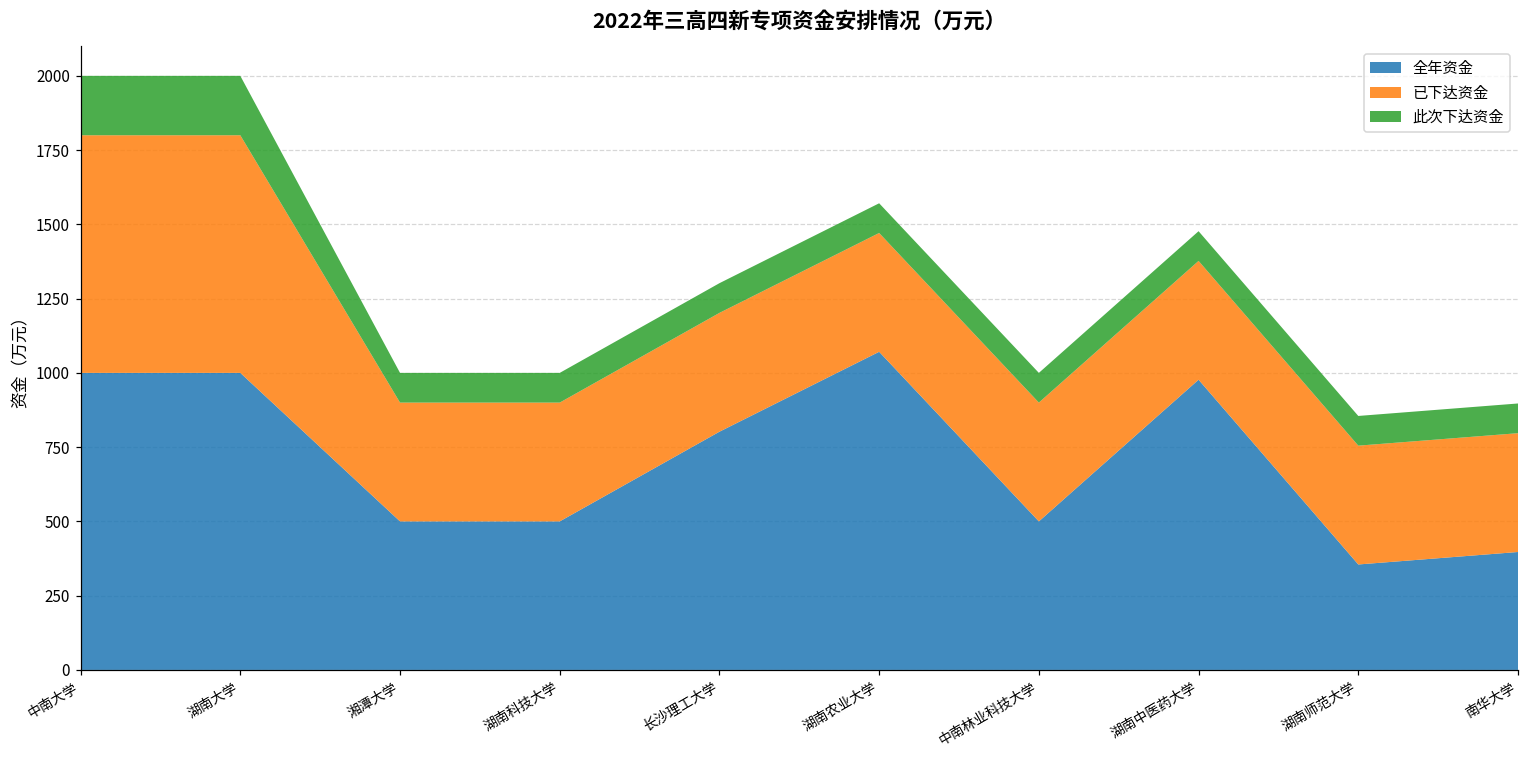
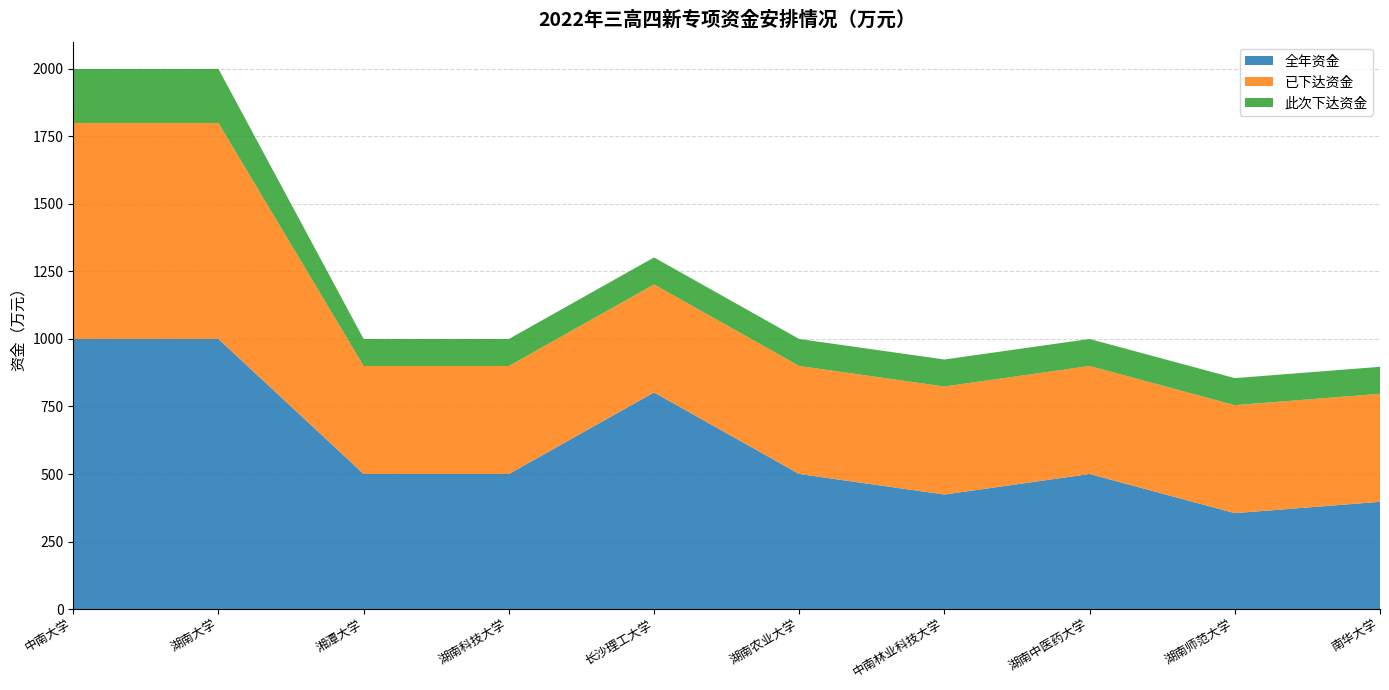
全年资金, 湖南农业大学: 1070 -> 500
全年资金, 中南林业科技大学: 500 -> 420
全年资金, 湖南中医药大学: 980 -> 500
